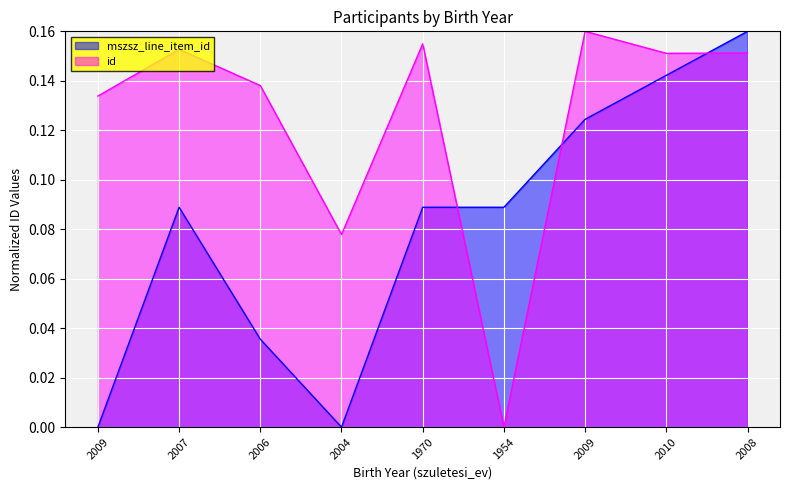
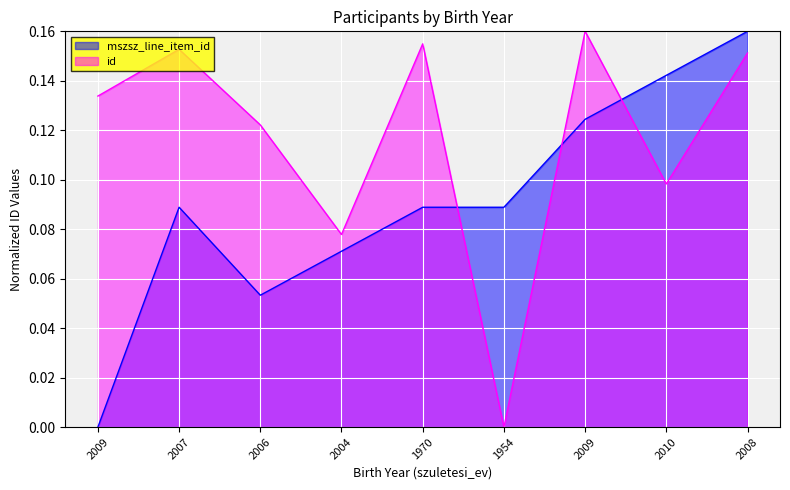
mszsz_line_item_id, 2006: 0.036 -> 0.053
id, 2006: 0.138 -> 0.122
mszsz_line_item_id, 2004: 0.000 -> 0.071
id, 2010: 0.151 -> 0.098
